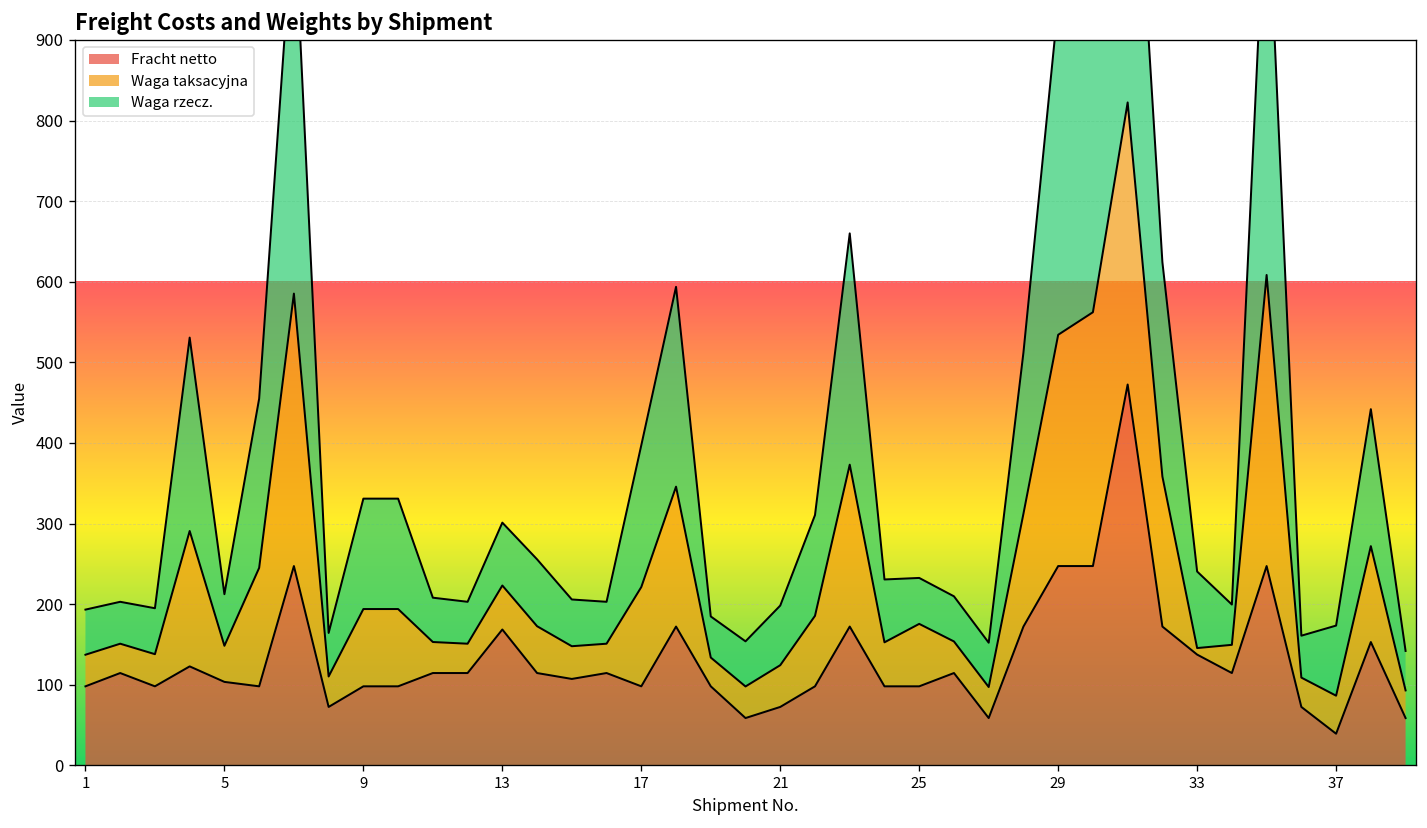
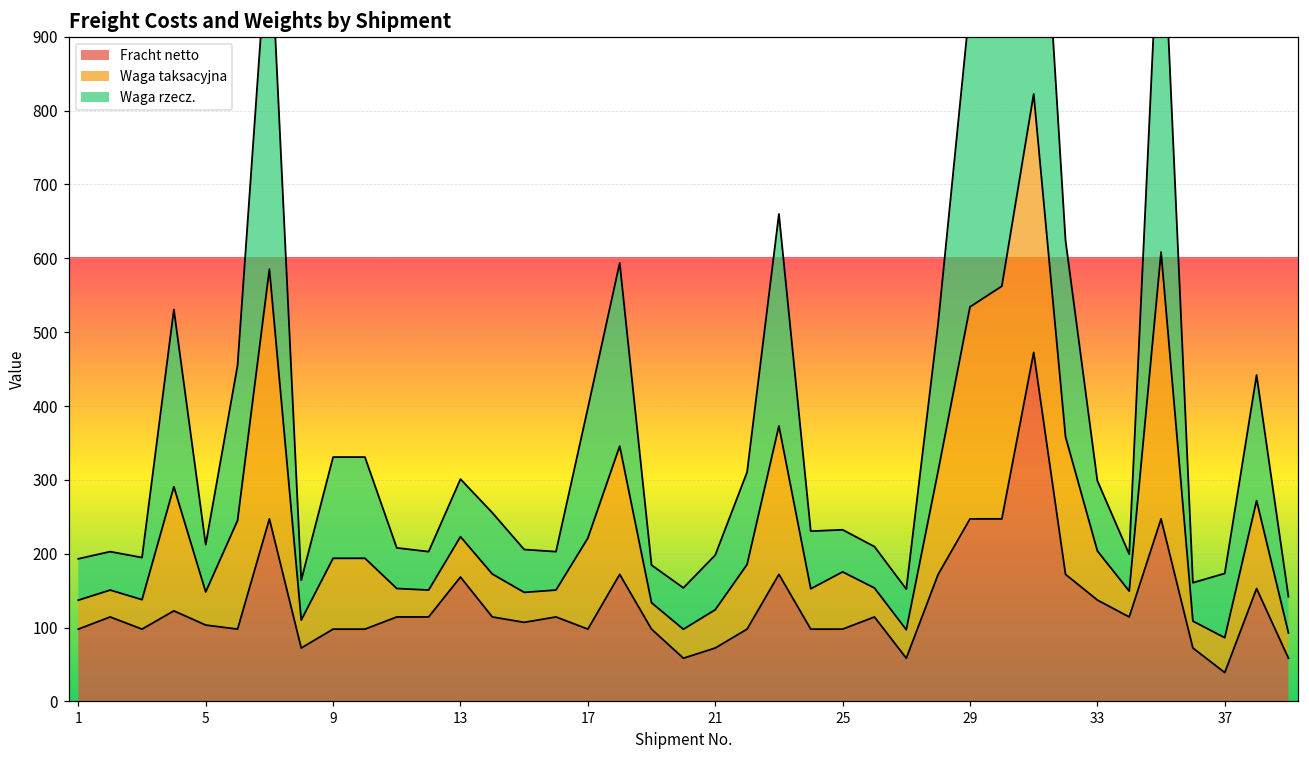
Waga taksacyjna, 33: 10 -> 70
